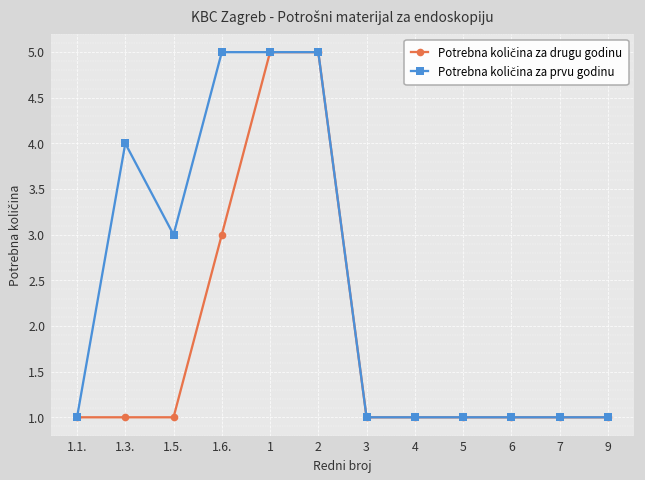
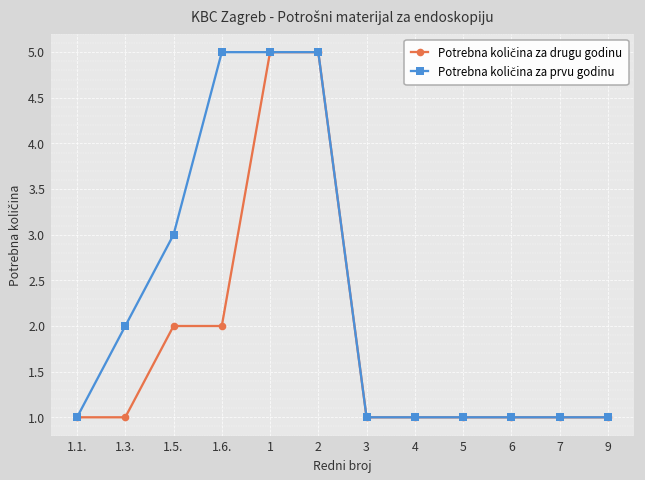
Potrebna količina za prvu godinu, 1.3.: 4 -> 2
Potrebna količina za drugu godinu, 1.5.: 1 -> 2
Potrebna količina za drugu godinu, 1.6.: 3 -> 2
